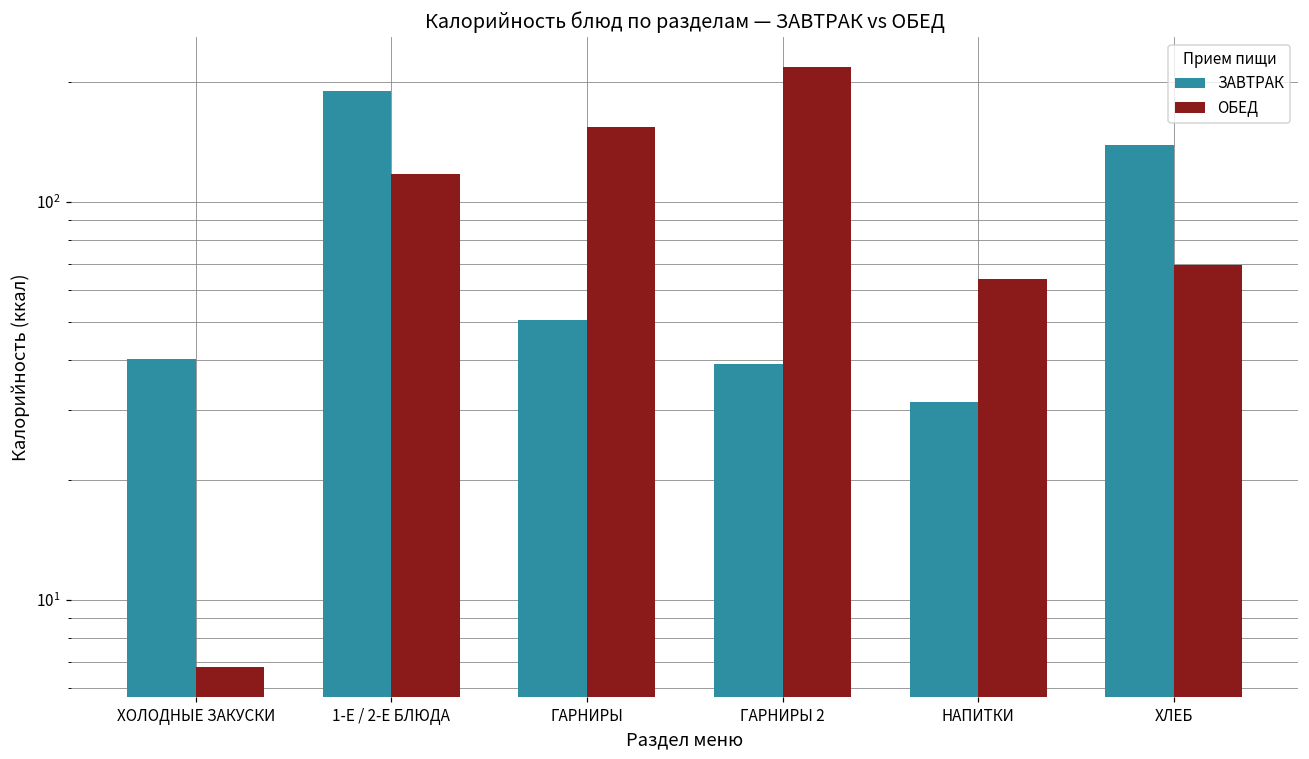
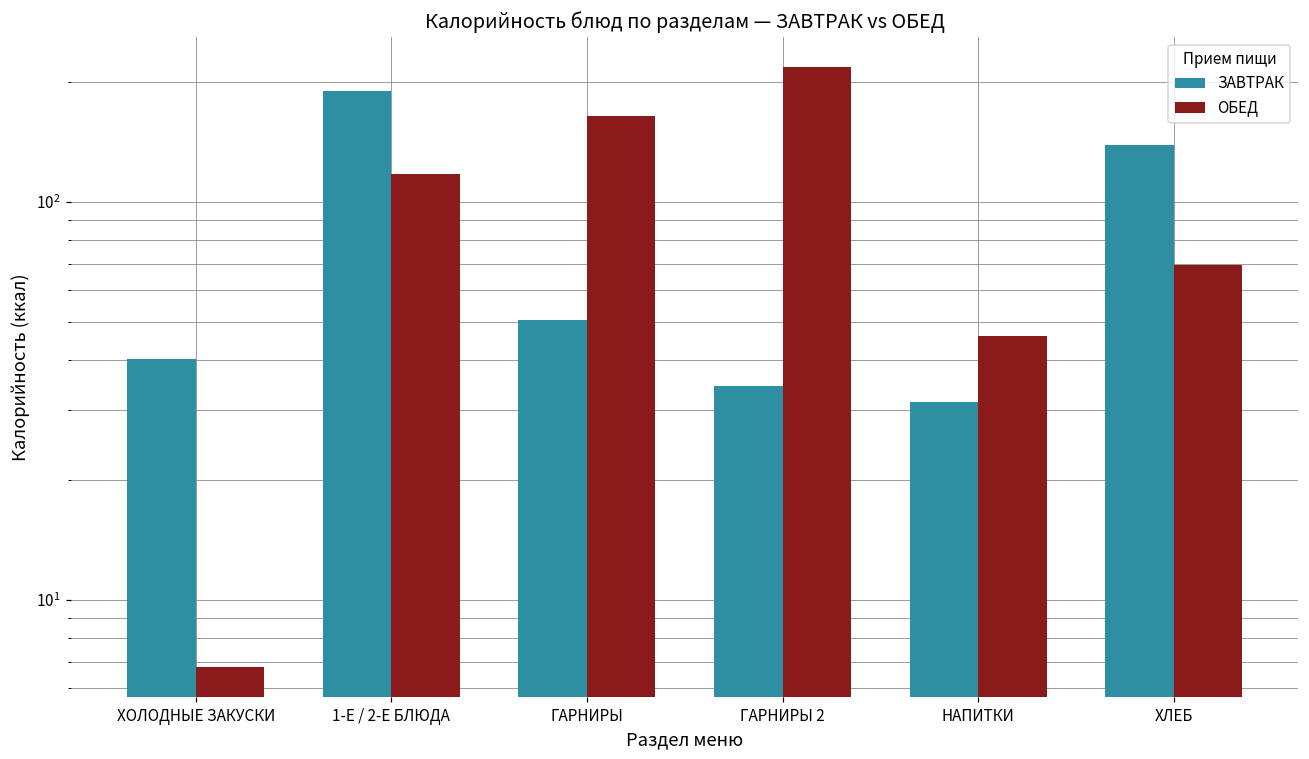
ОБЕД, ГАРНИРЫ: 154 -> 160
ЗАВТРАК, ГАРНИРЫ 2: 39 -> 35
ОБЕД, НАПИТКИ: 64 -> 46
